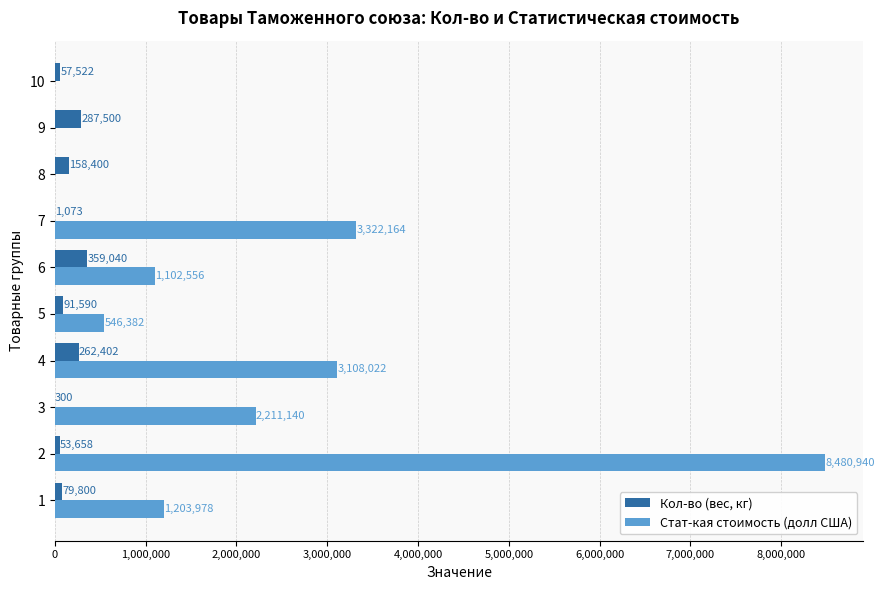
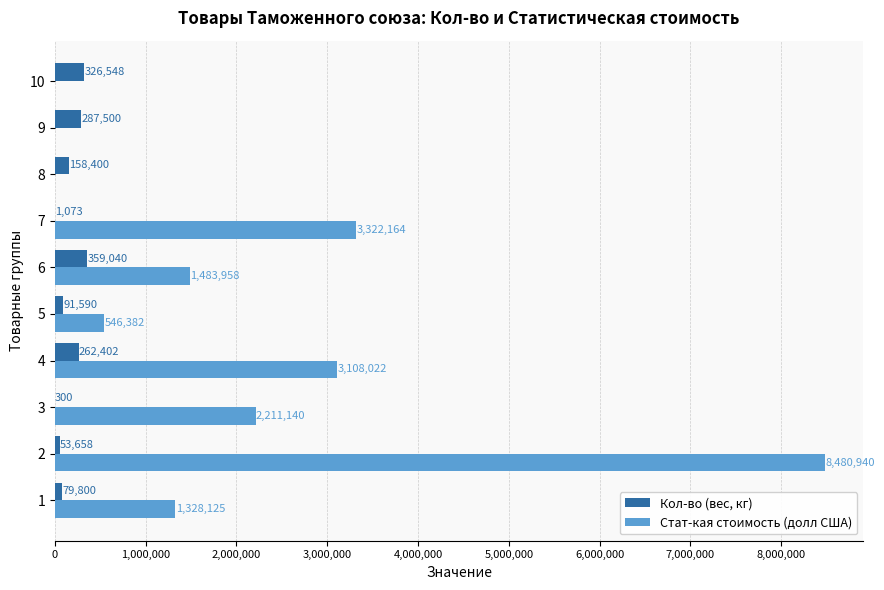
Кол-во (вес, кг), 10: 57,522 -> 326,548
Стат-кая стоимость (долл США), 6: 1,102,556 -> 1,483,958
Стат-кая стоимость (долл США), 1: 1,203,978 -> 1,328,125
